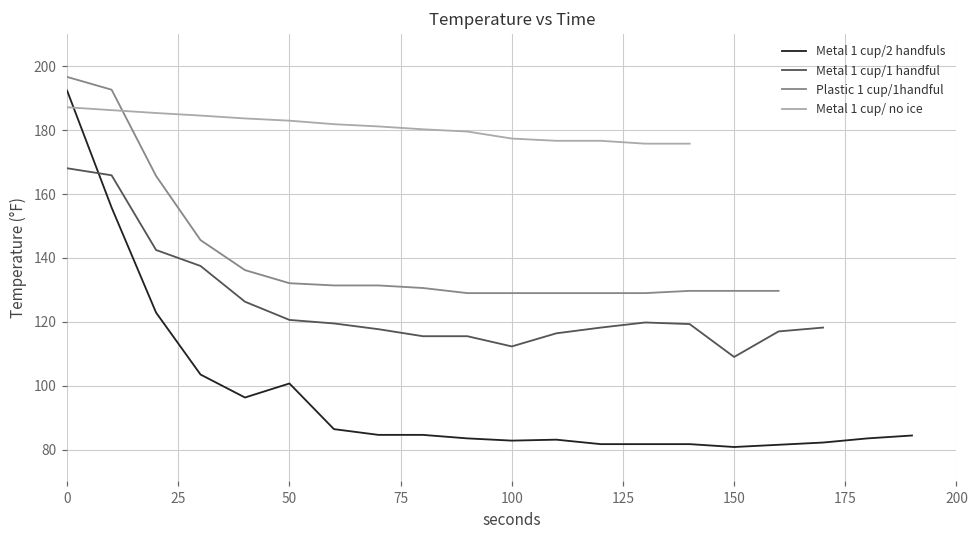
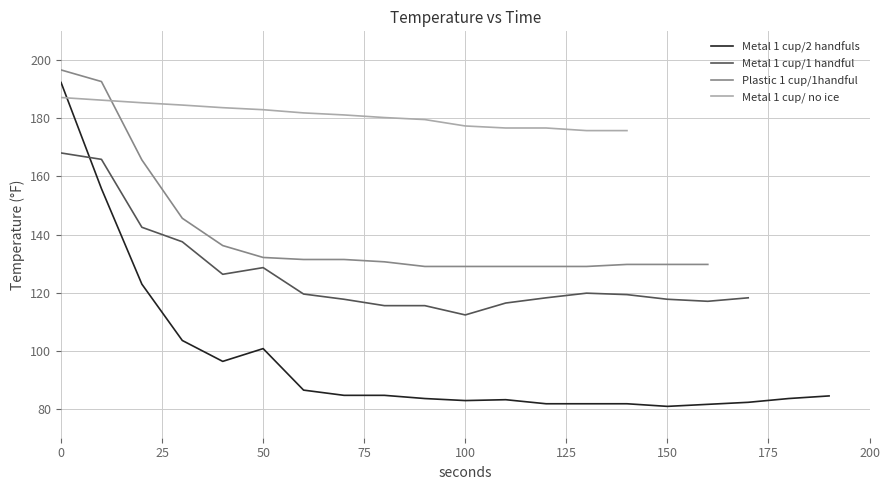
Metal 1 cup/1 handful, 50: 121 -> 129
Metal 1 cup/1 handful, 150: 109 -> 118
